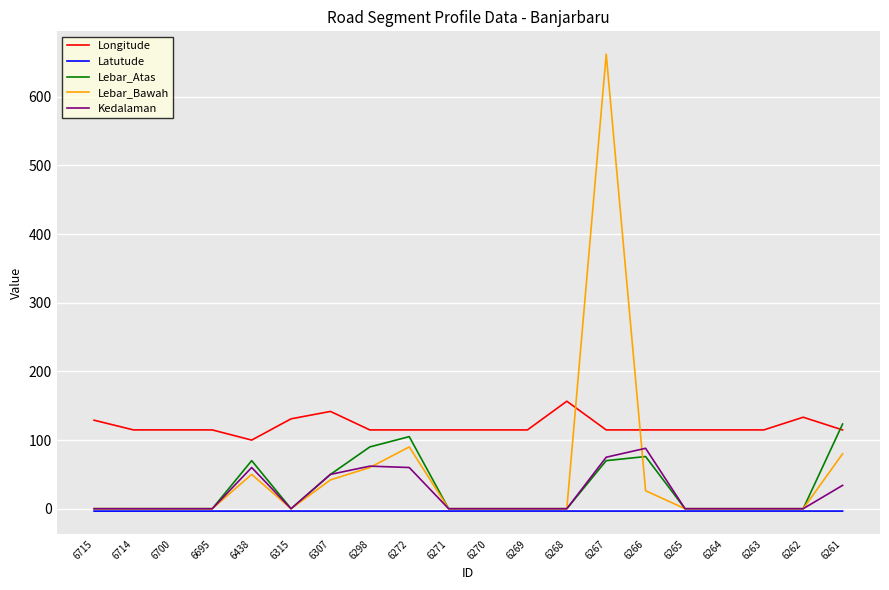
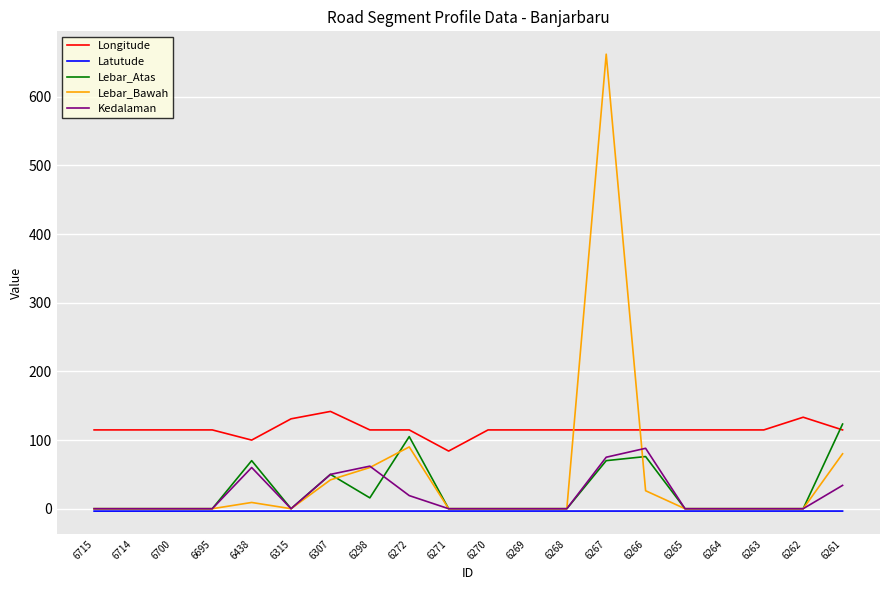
Longitude, 6715: 130 -> 110
Lebar_Bawah, 6438: 50 -> 10
Lebar_Atas, 6298: 90 -> 20
Kedalaman, 6272: 60 -> 20
Longitude, 6271: 110 -> 80
Longitude, 6268: 160 -> 110
